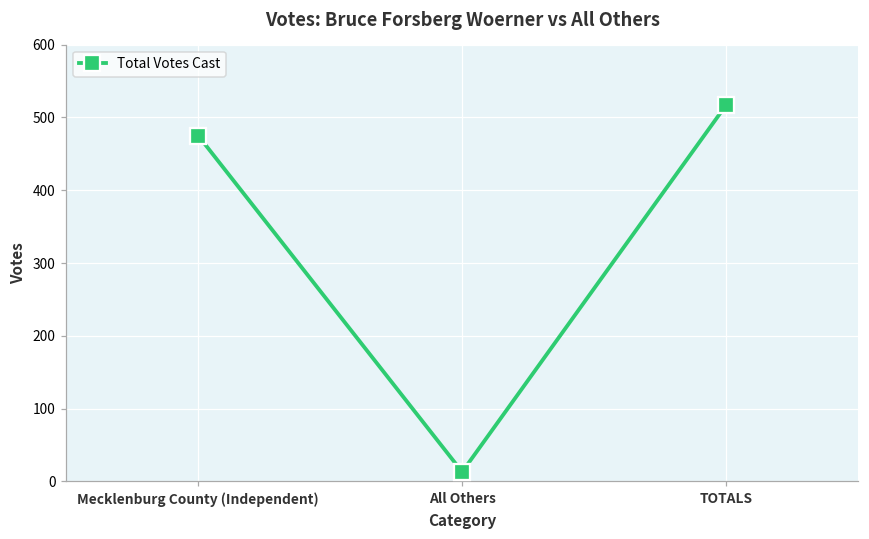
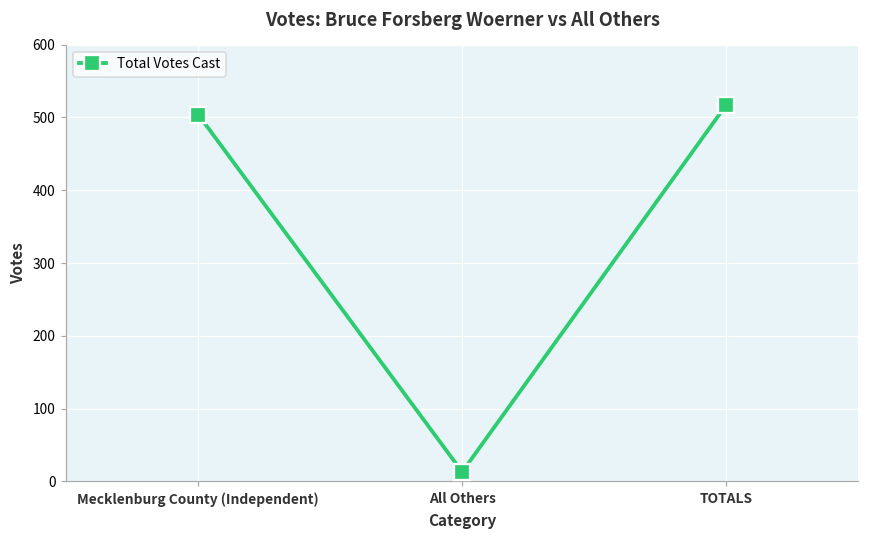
Mecklenburg County (Independent): 480 -> 500
